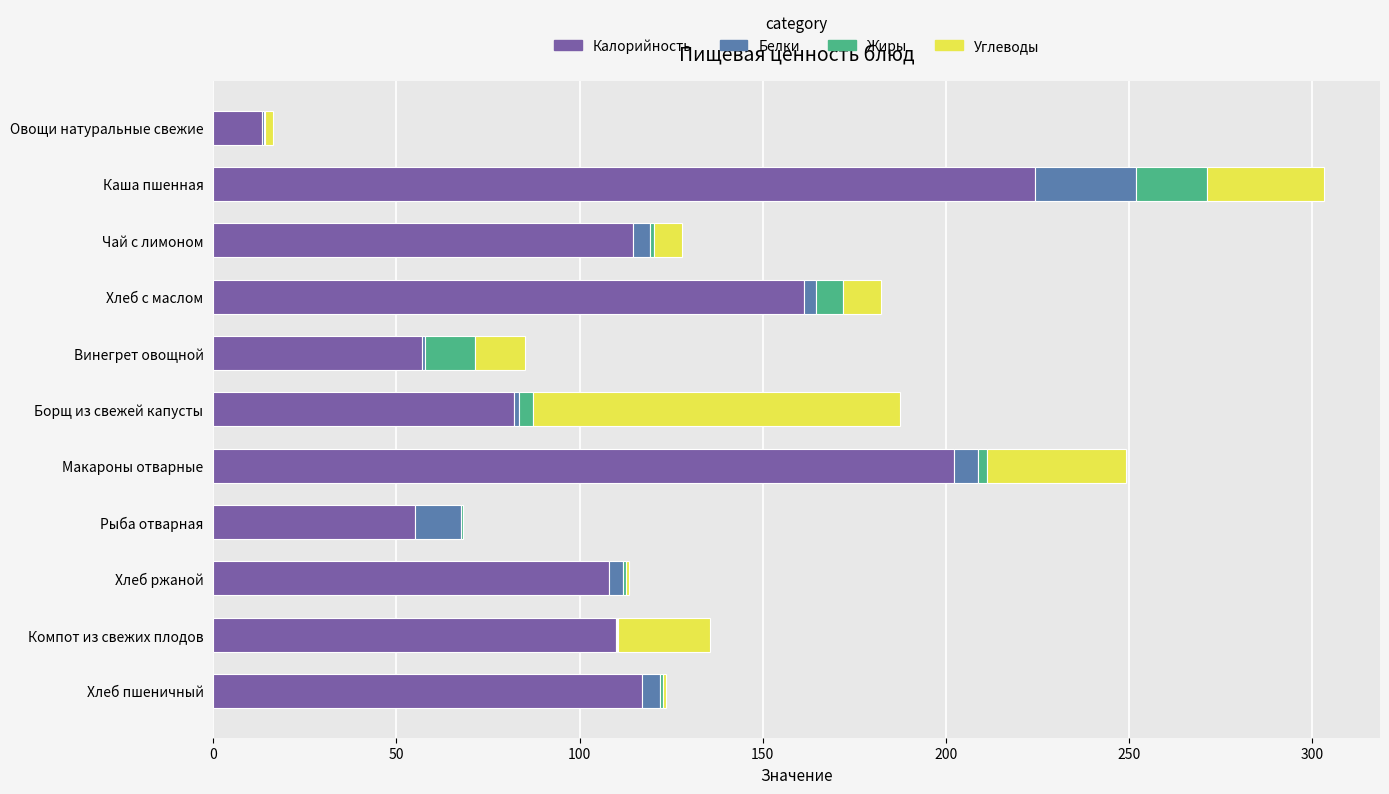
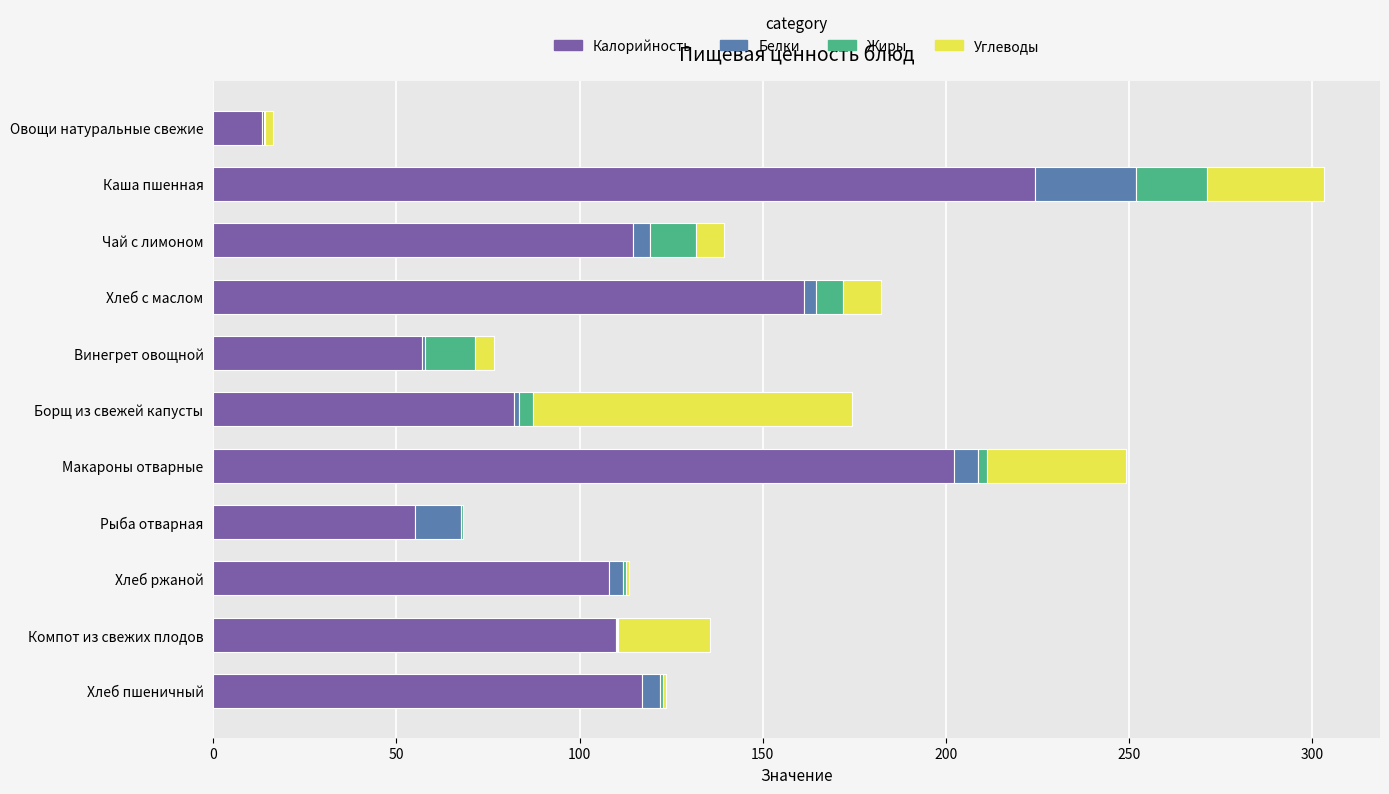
Жиры, Чай с лимоном: 1 -> 12
Углеводы, Винегрет овощной: 14 -> 5
Углеводы, Борщ из свежей капусты: 100 -> 87
